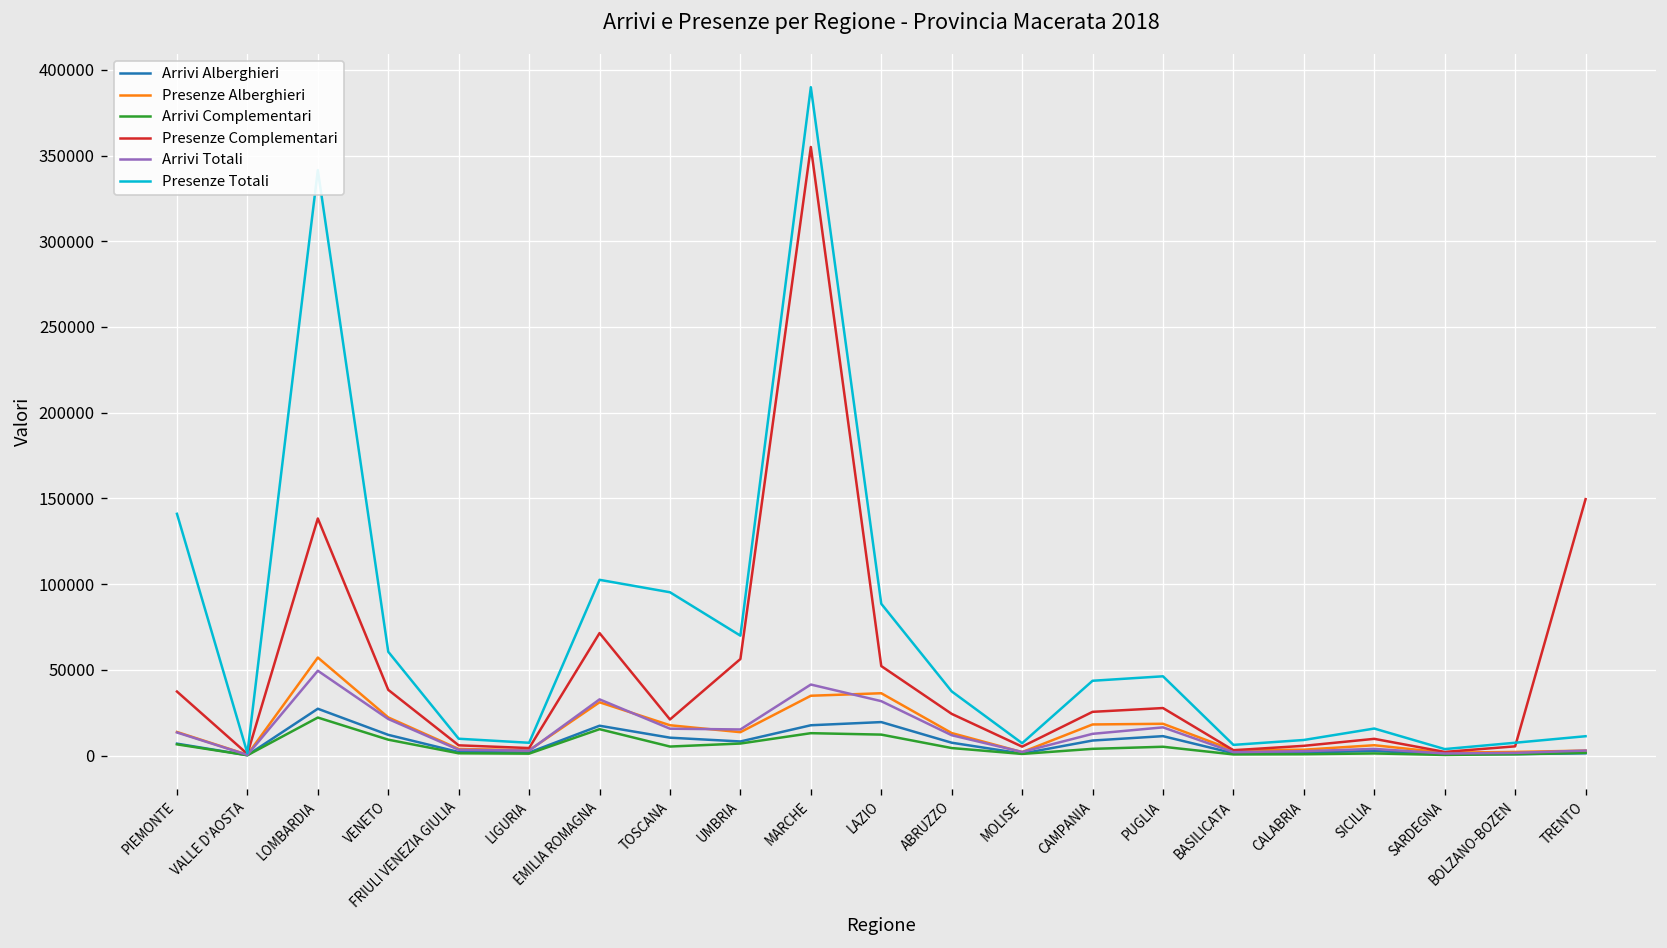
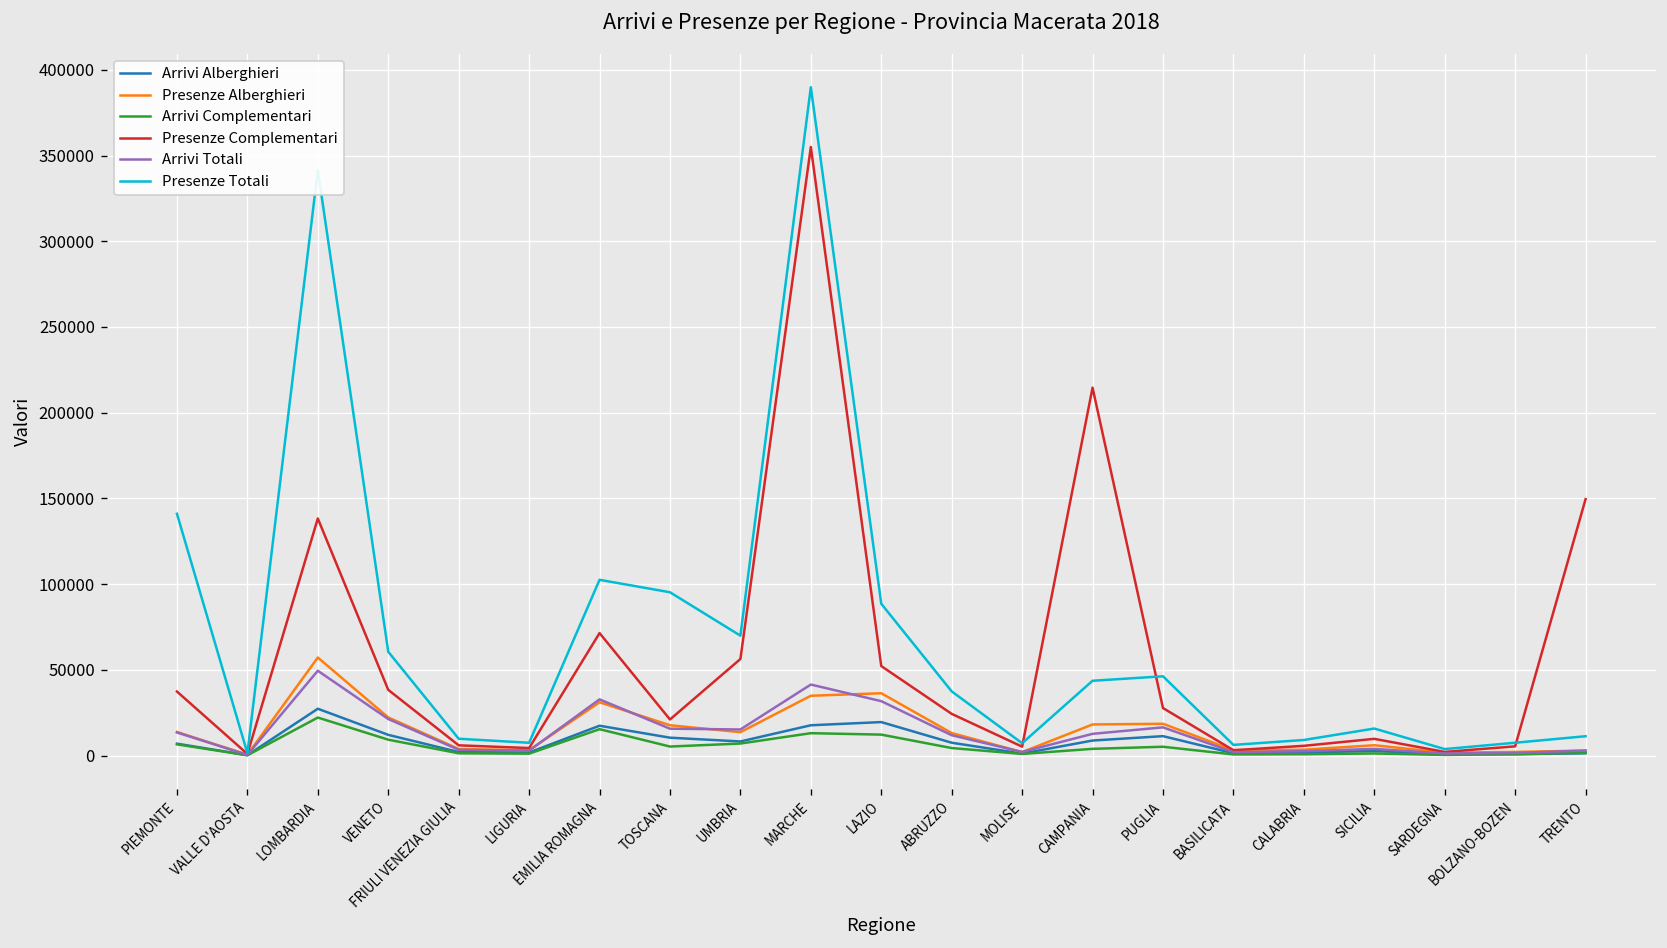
Presenze Complementari, CAMPANIA: 25000 -> 215000
